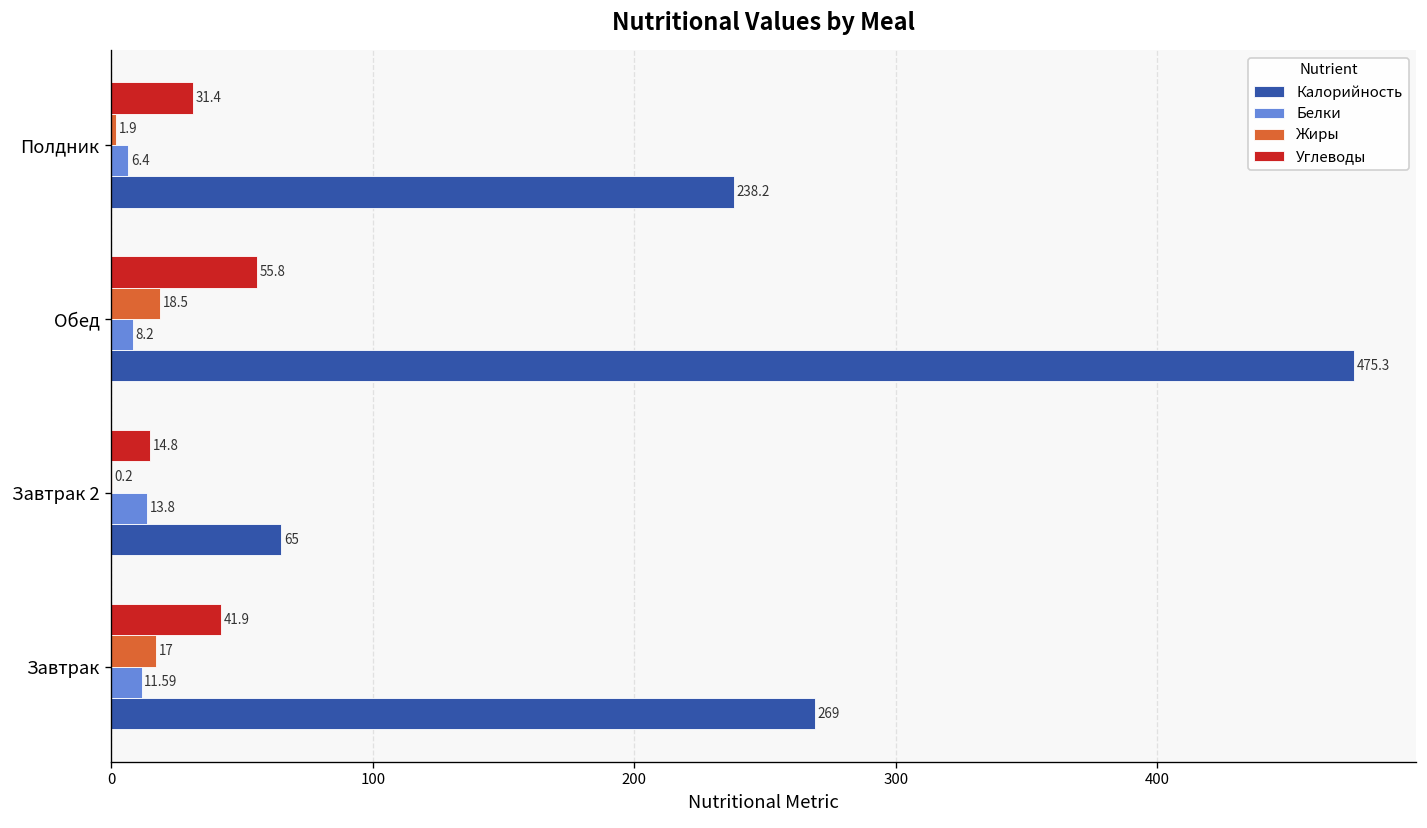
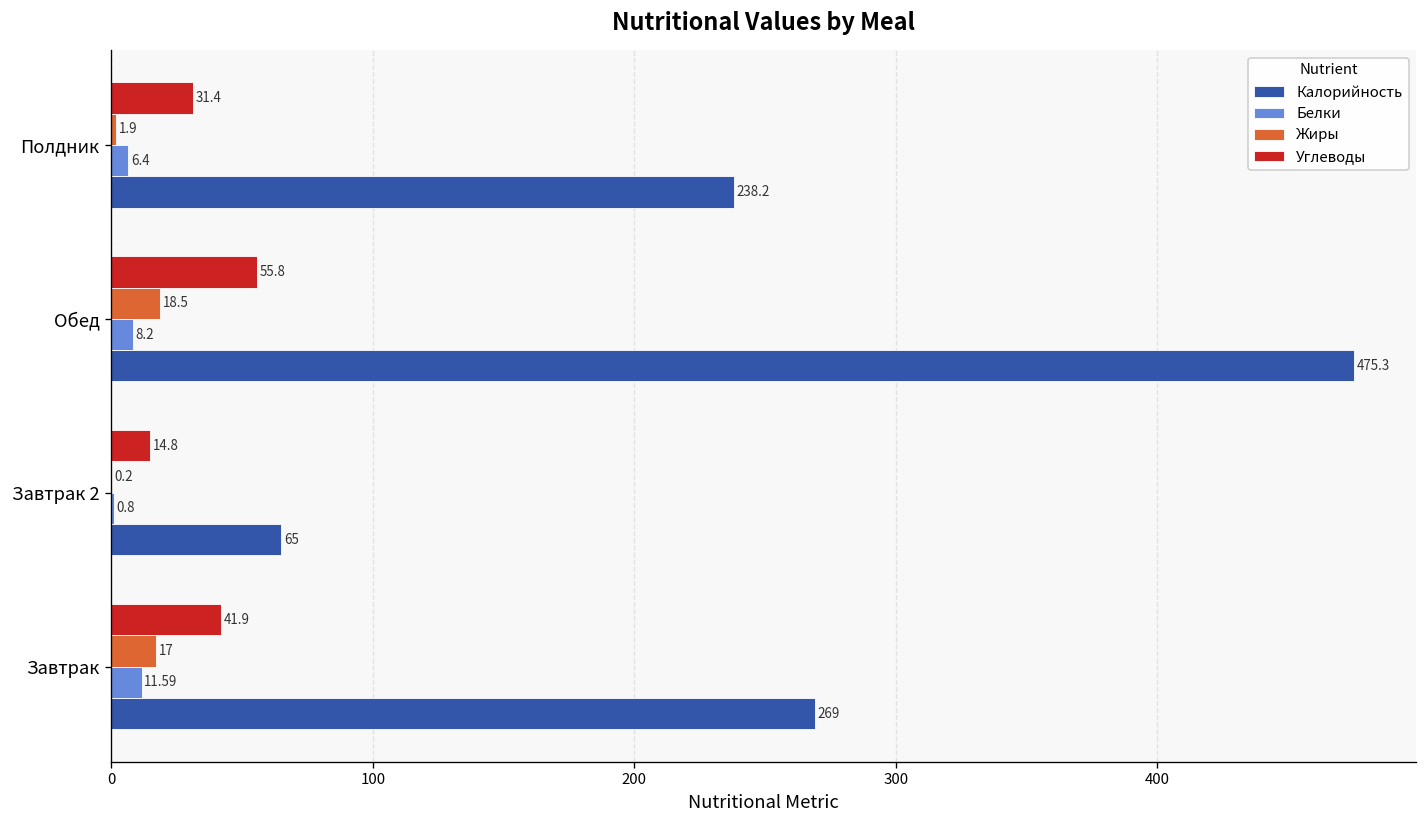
Белки, Завтрак 2: 13.8 -> 0.8
